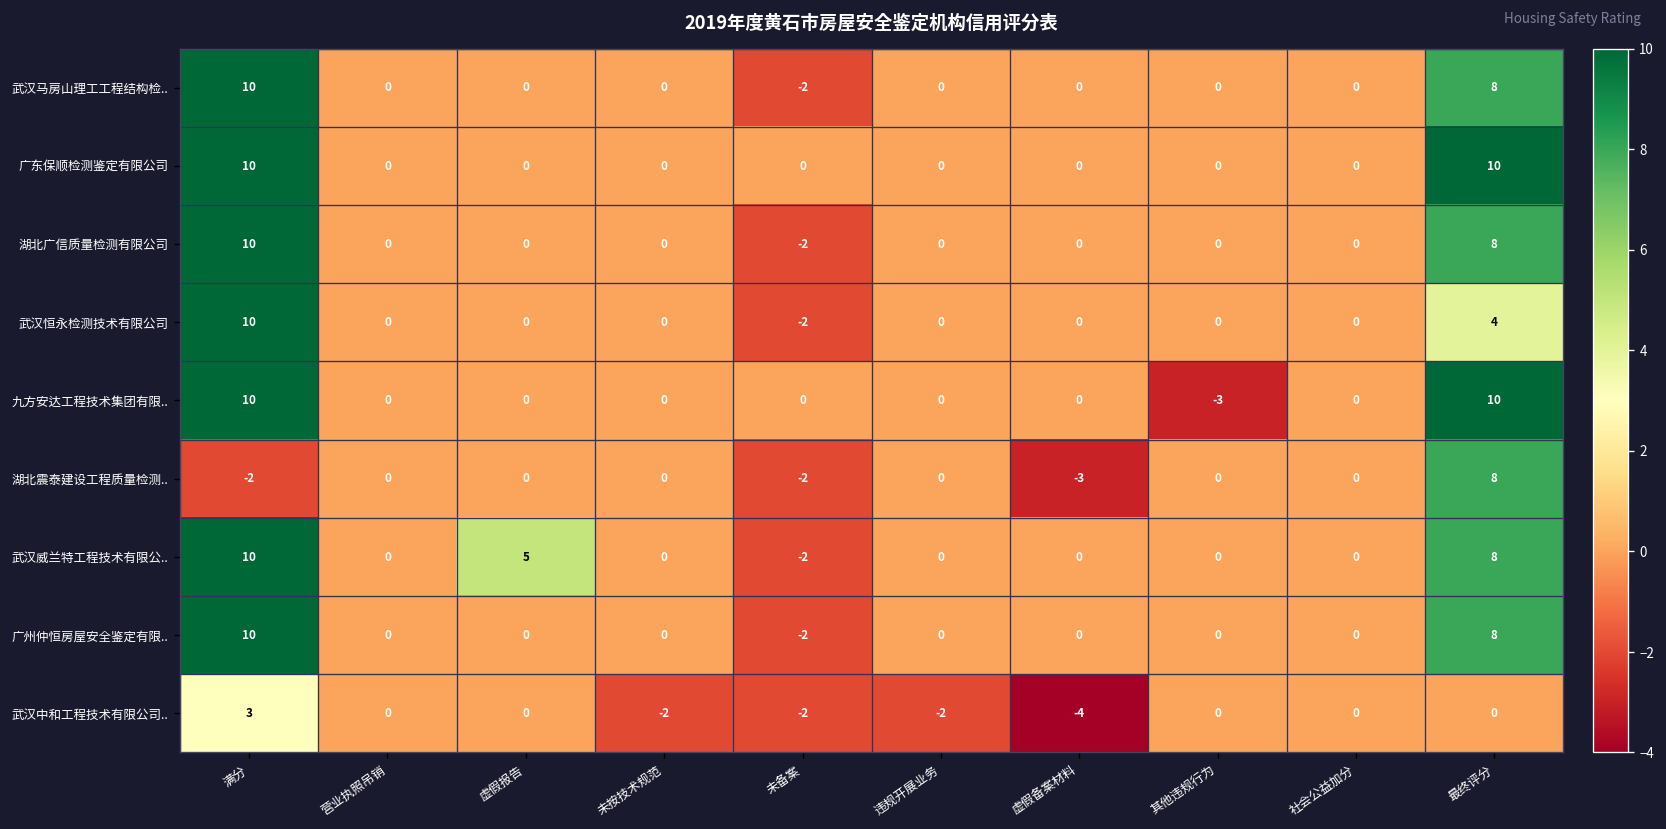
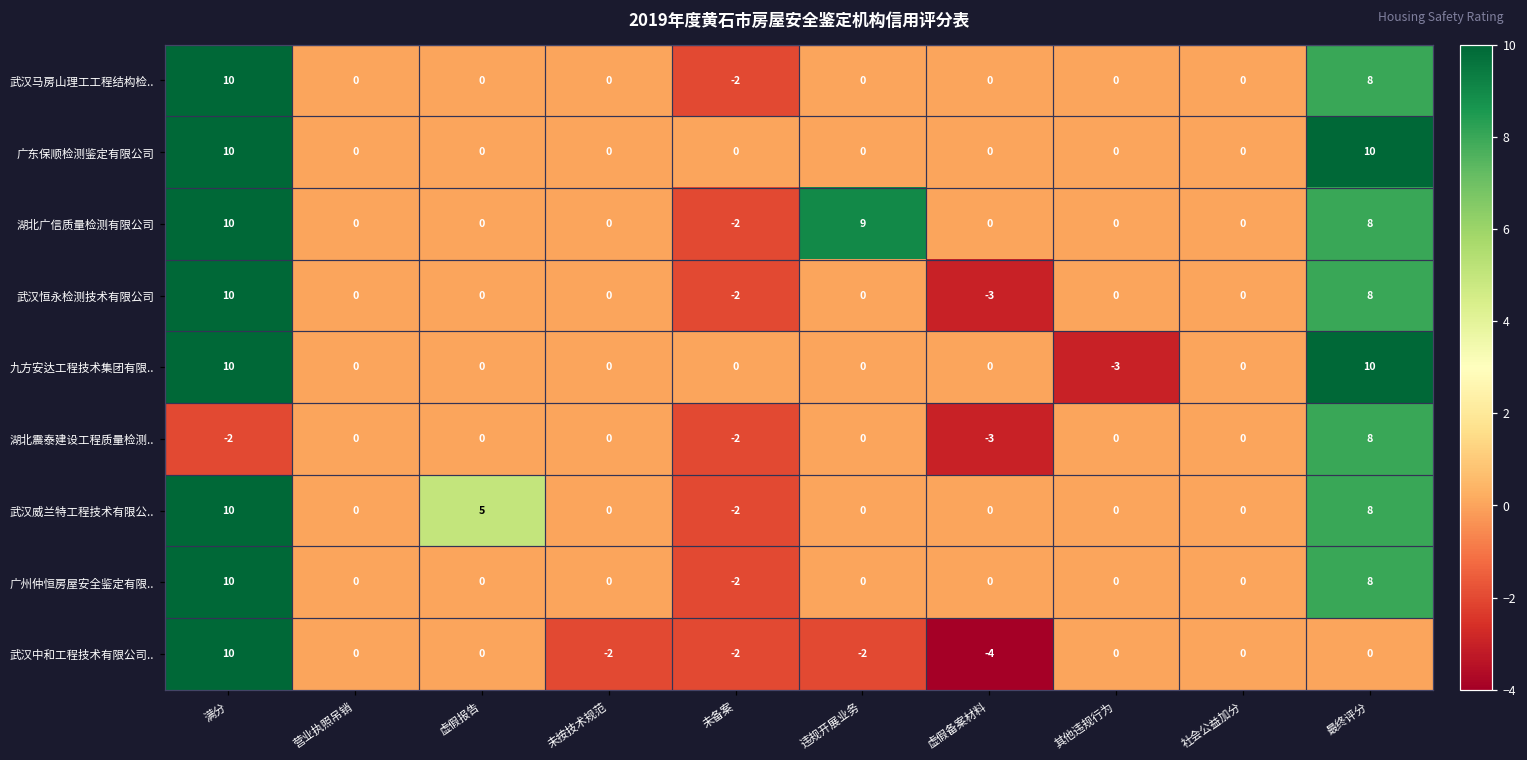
湖北广信质量检测有限公司, 违规开展业务: 0 -> 9
武汉恒永检测技术有限公司, 虚假备案材料: 0 -> -3
武汉恒永检测技术有限公司, 最终评分: 4 -> 8
武汉中和工程技术有限公司.., 满分: 3 -> 10
